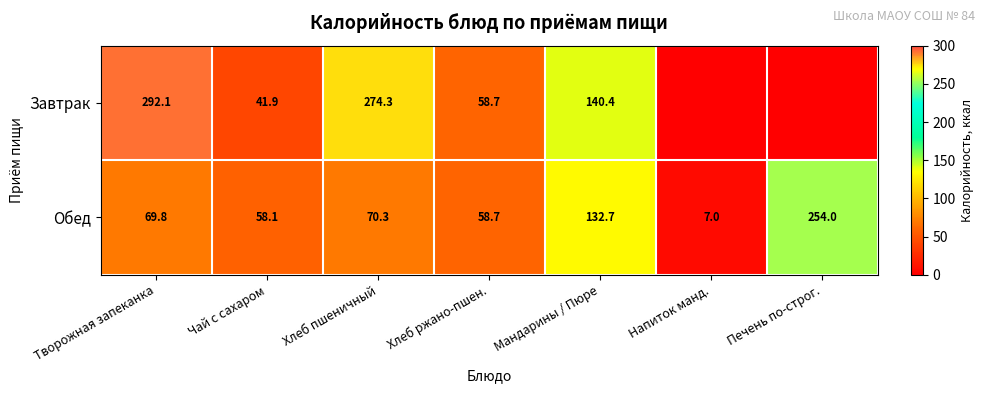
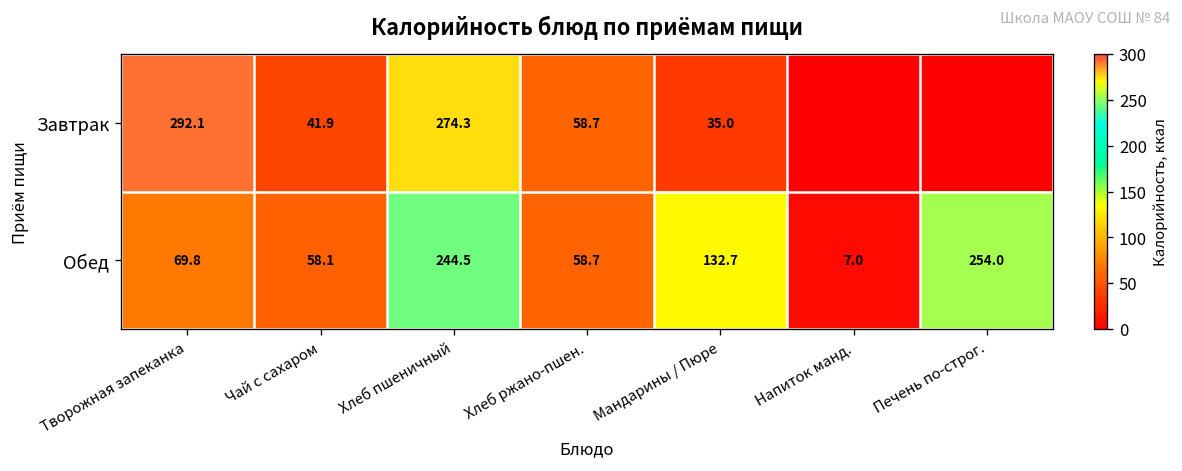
Завтрак, Мандарины / Пюре: 140.4 -> 35.0
Обед, Хлеб пшеничный: 70.3 -> 244.5
